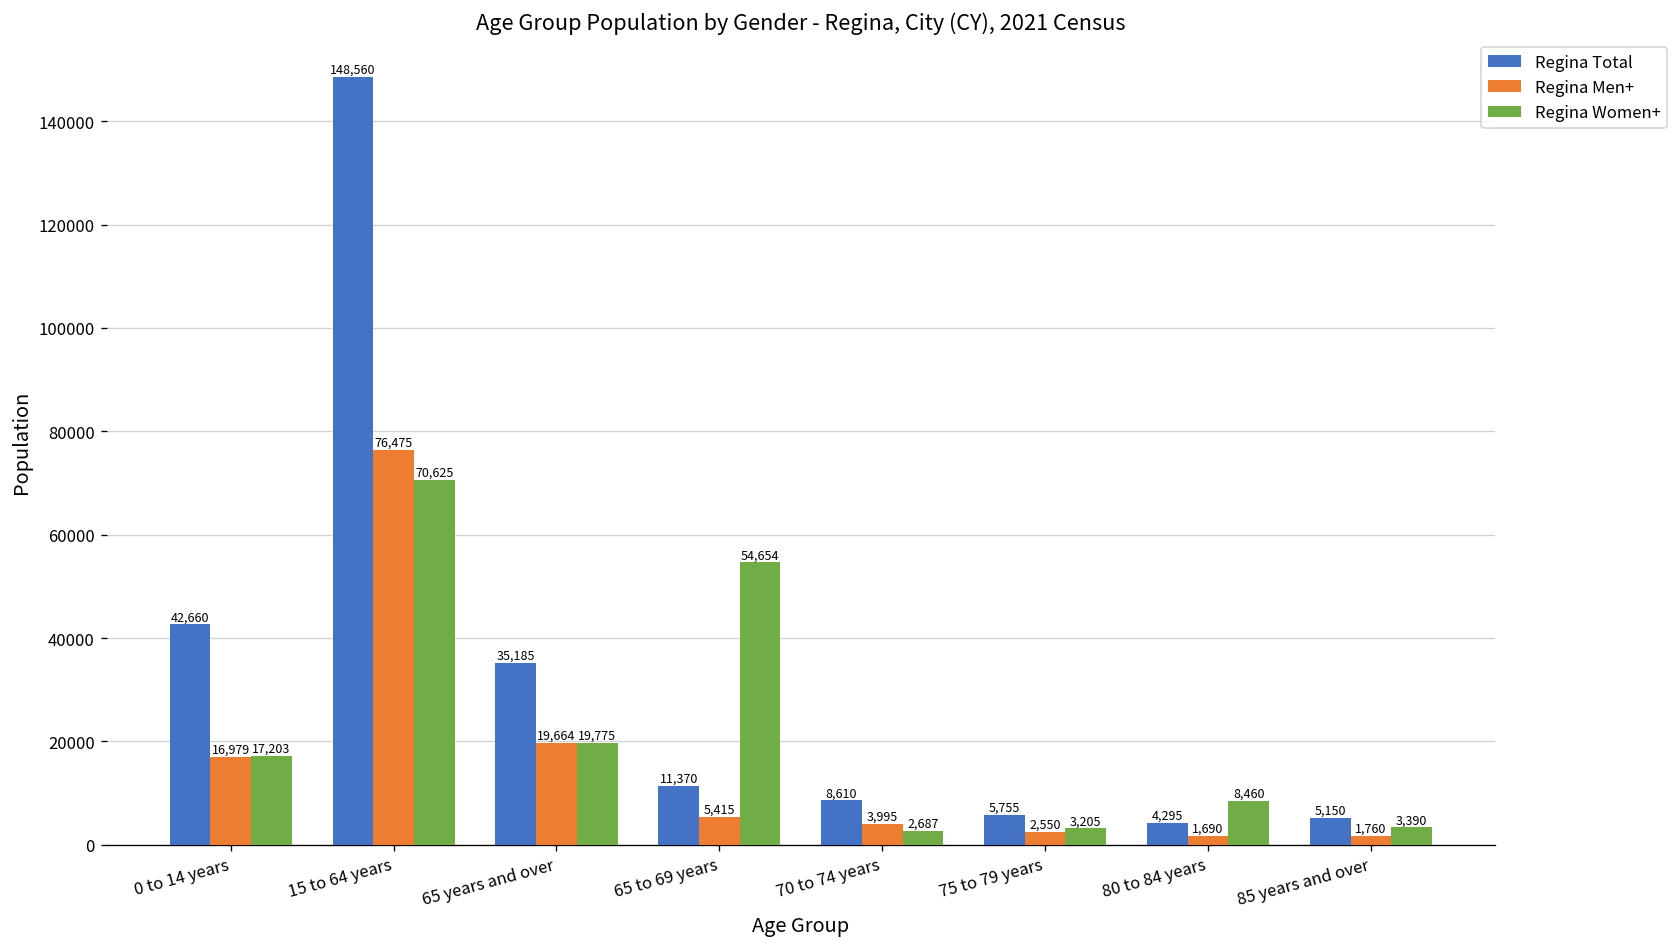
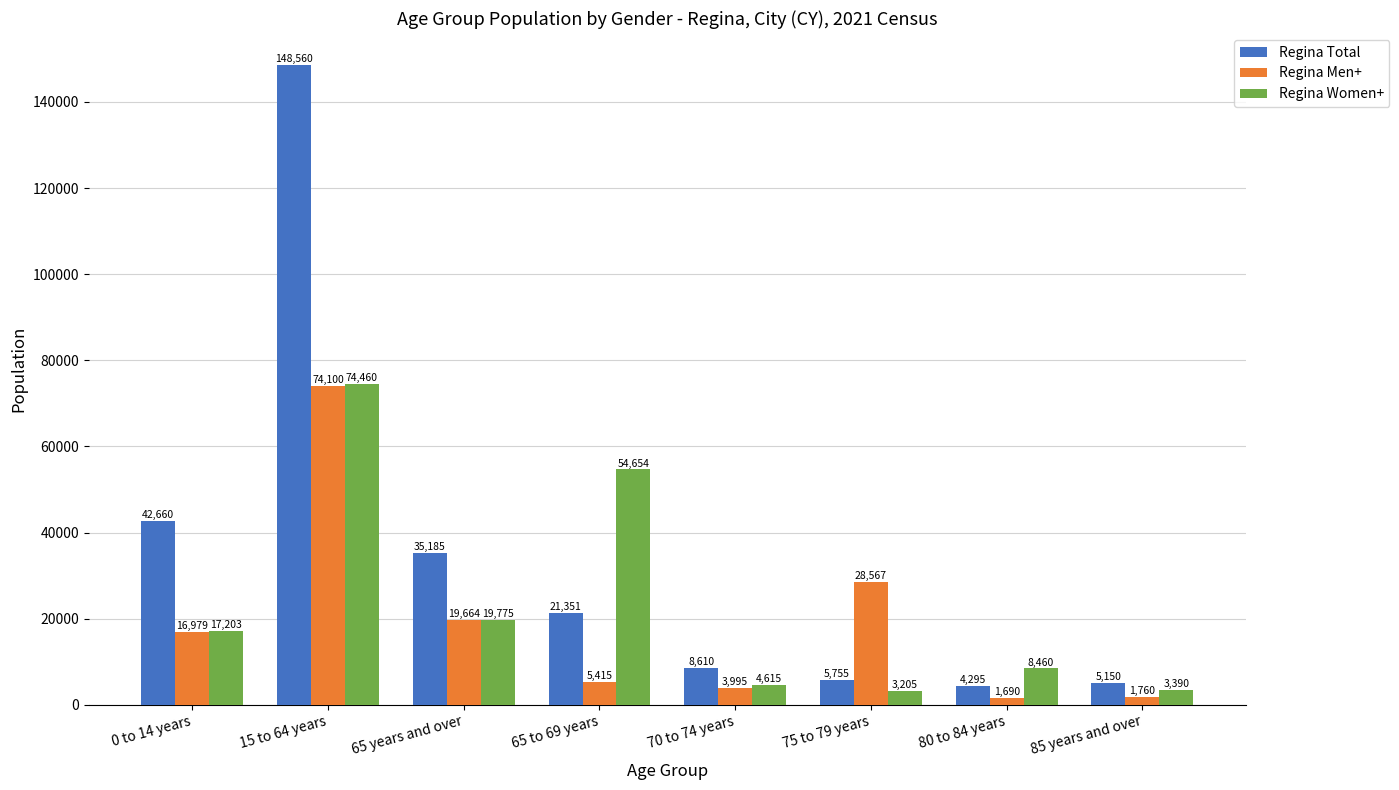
Regina Men+, 15 to 64 years: 76,475 -> 74,100
Regina Women+, 15 to 64 years: 70,625 -> 74,460
Regina Total, 65 to 69 years: 11,370 -> 21,351
Regina Women+, 70 to 74 years: 2,687 -> 4,615
Regina Men+, 75 to 79 years: 2,550 -> 28,567
